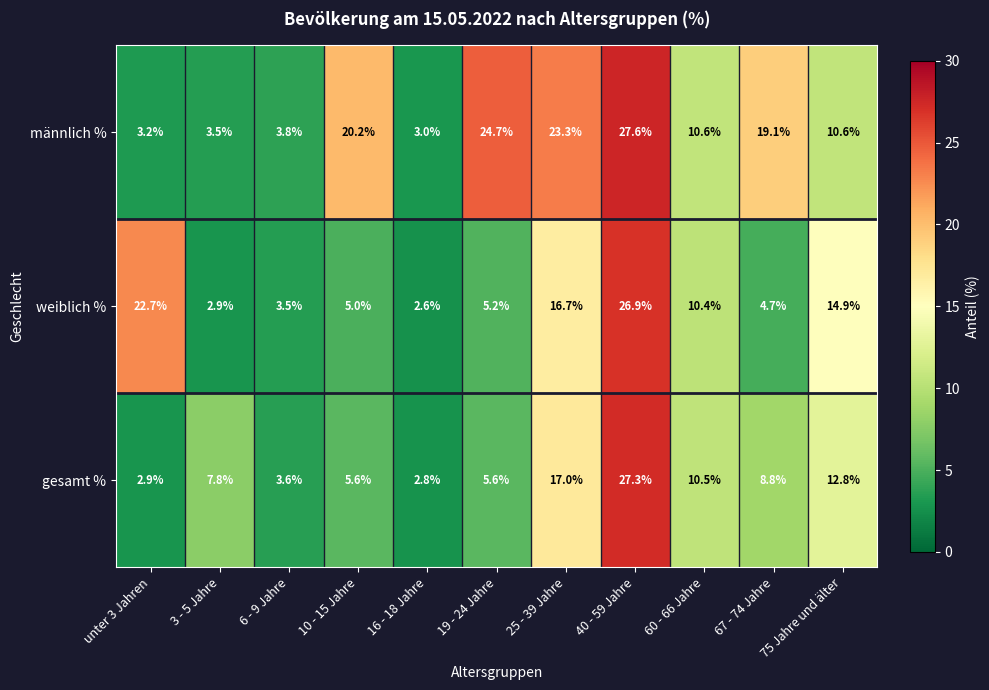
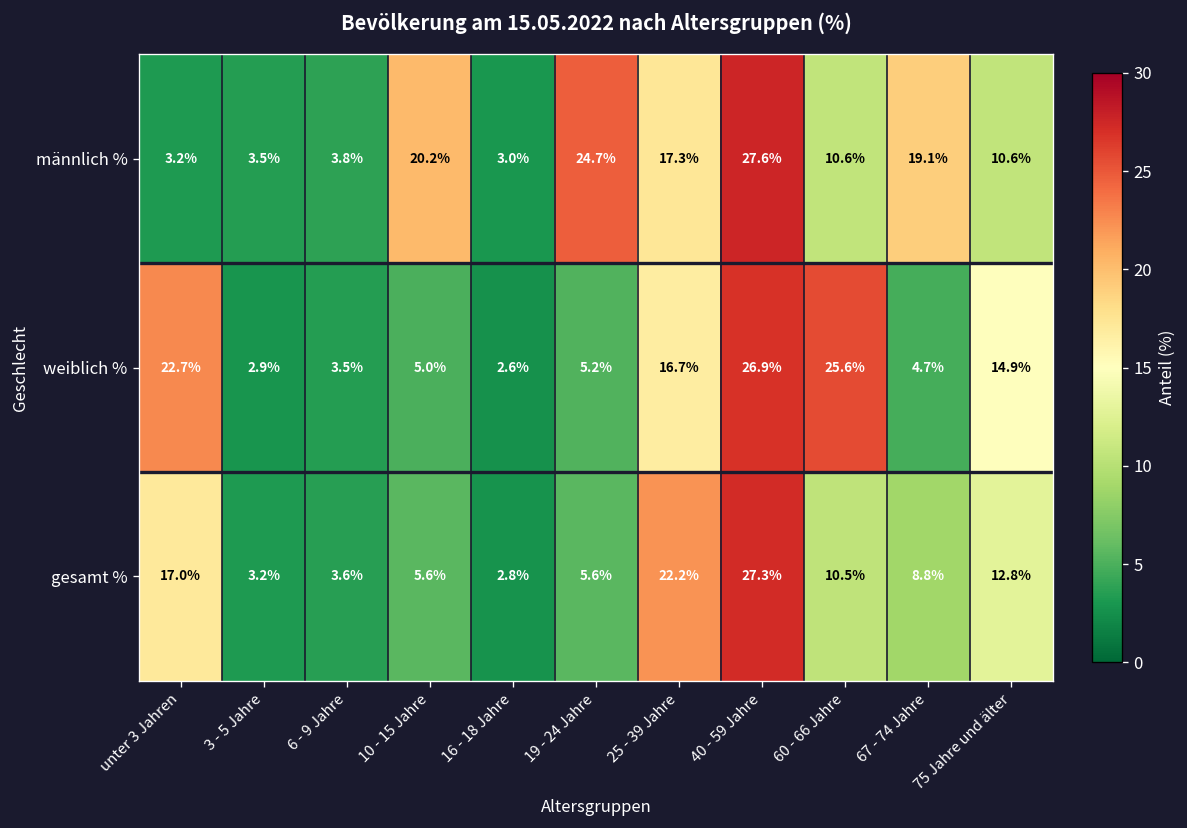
männlich %, 25 - 39 Jahre: 23.3% -> 17.3%
weiblich %, 60 - 66 Jahre: 10.4% -> 25.6%
gesamt %, unter 3 Jahren: 2.9% -> 17.0%
gesamt %, 3 - 5 Jahre: 7.8% -> 3.2%
gesamt %, 25 - 39 Jahre: 17.0% -> 22.2%
